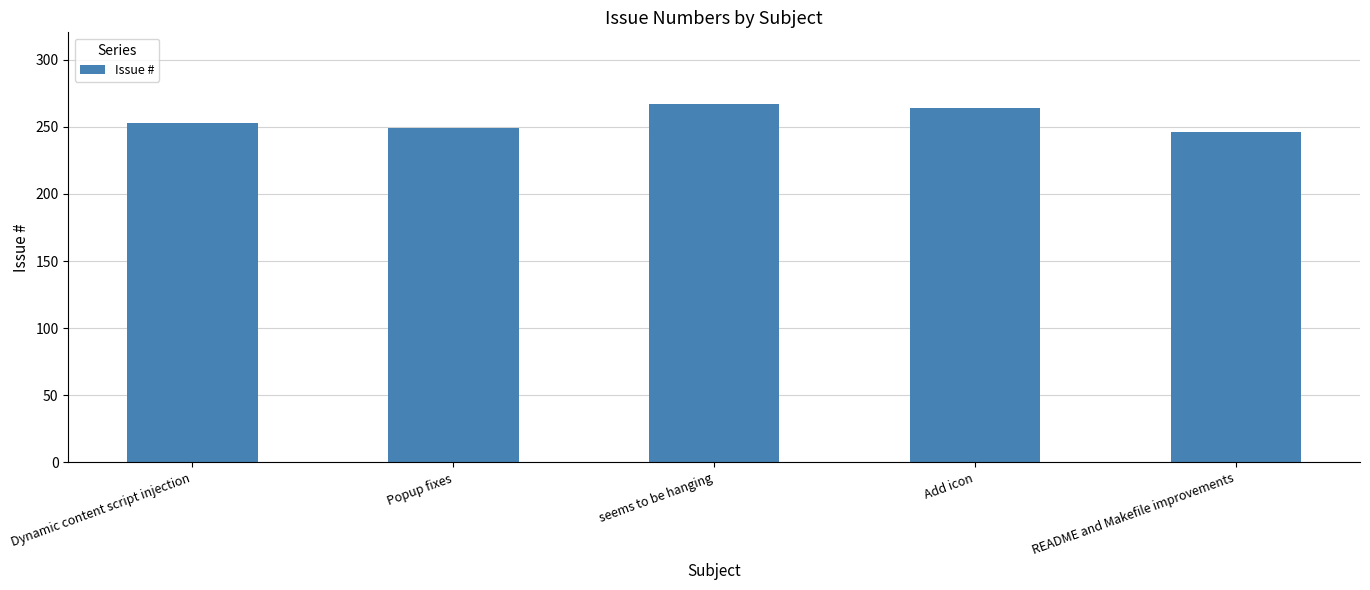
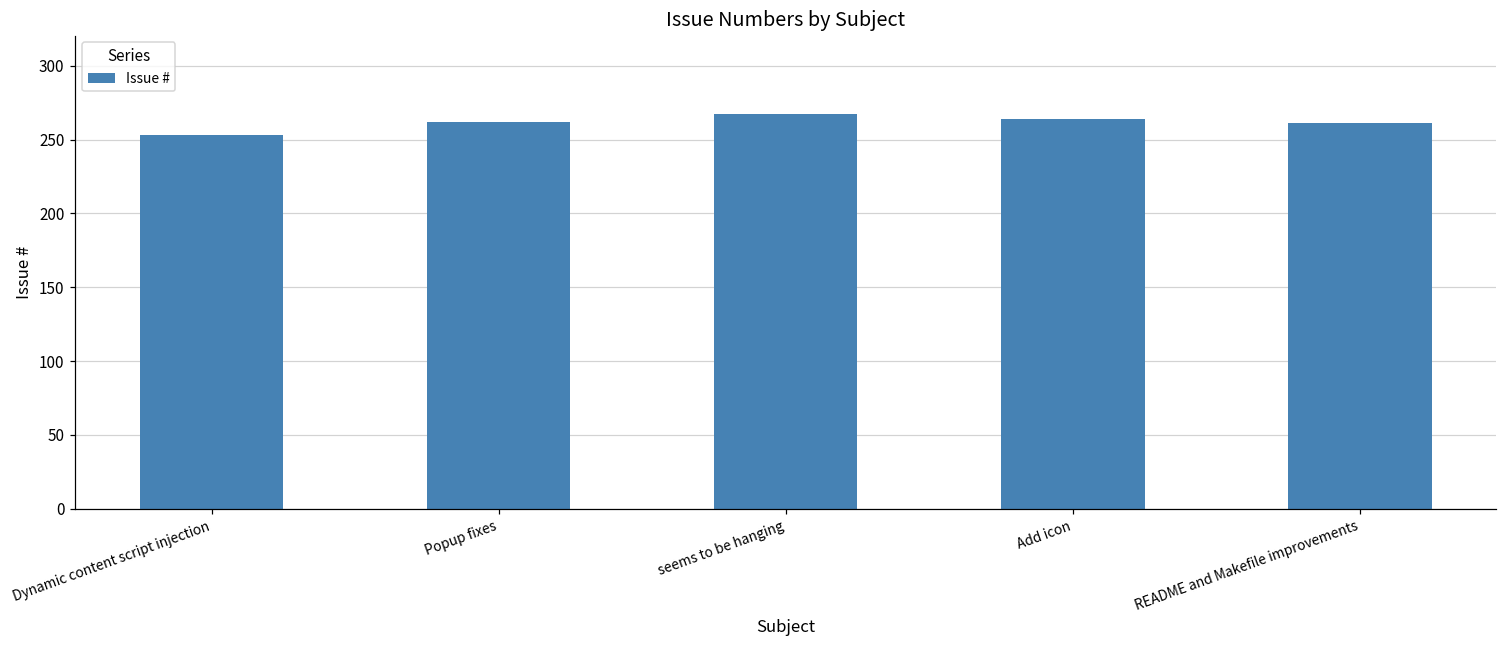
Popup fixes: 249 -> 262
README and Makefile improvements: 246 -> 261
